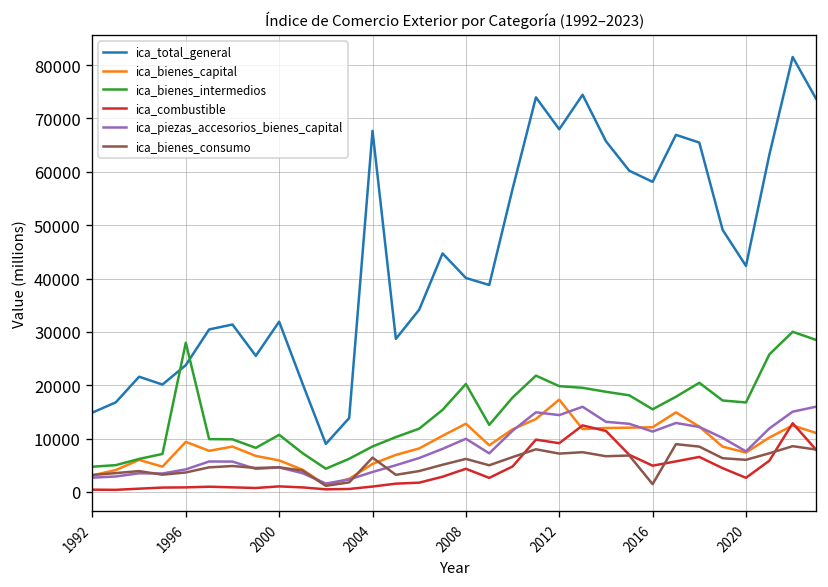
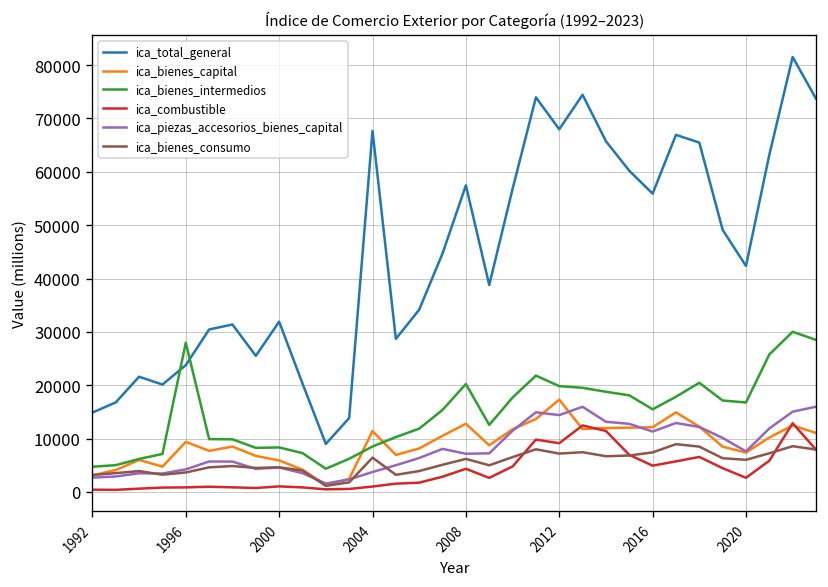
ica_bienes_intermedios, 2000: 11000 -> 8000
ica_bienes_capital, 2004: 5000 -> 11000
ica_total_general, 2008: 40000 -> 57000
ica_piezas_accesorios_bienes_capital, 2008: 10000 -> 7000
ica_total_general, 2016: 58000 -> 56000
ica_bienes_consumo, 2016: 1000 -> 7000
